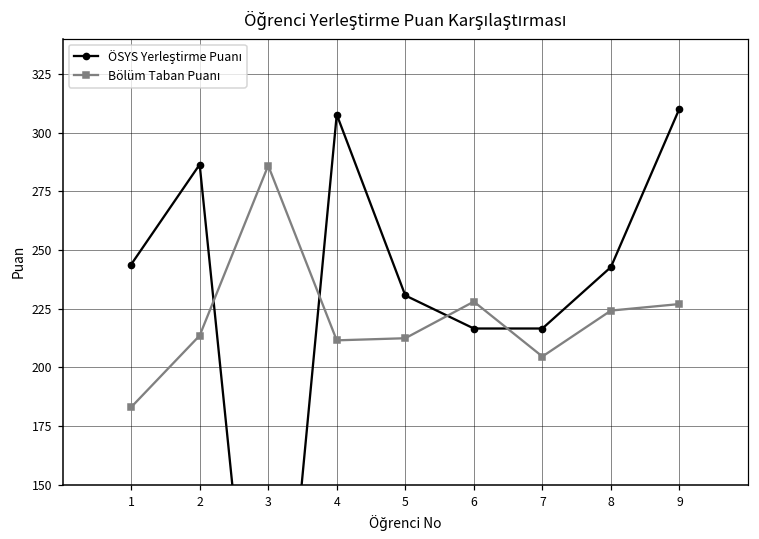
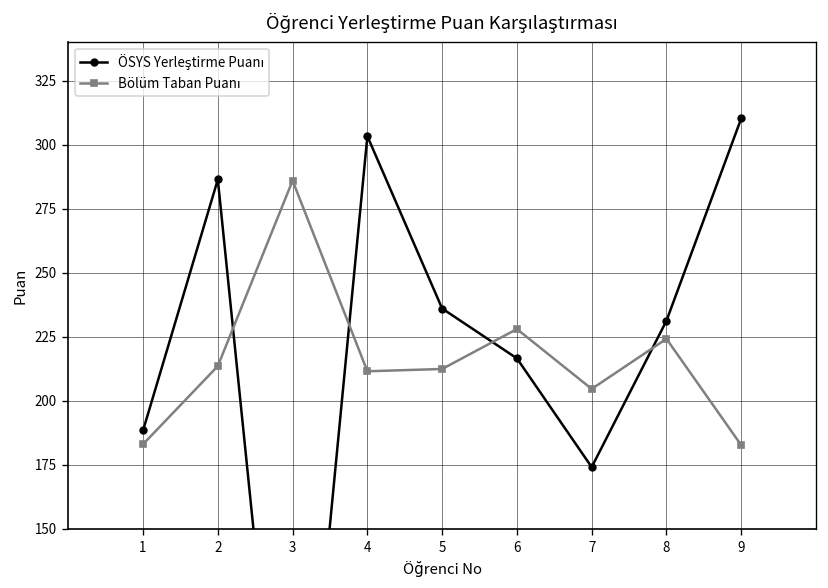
ÖSYS Yerleştirme Puanı, 1: 244 -> 188
ÖSYS Yerleştirme Puanı, 4: 308 -> 303
ÖSYS Yerleştirme Puanı, 5: 231 -> 236
ÖSYS Yerleştirme Puanı, 7: 217 -> 174
ÖSYS Yerleştirme Puanı, 8: 243 -> 231
Bölüm Taban Puanı, 9: 227 -> 183
